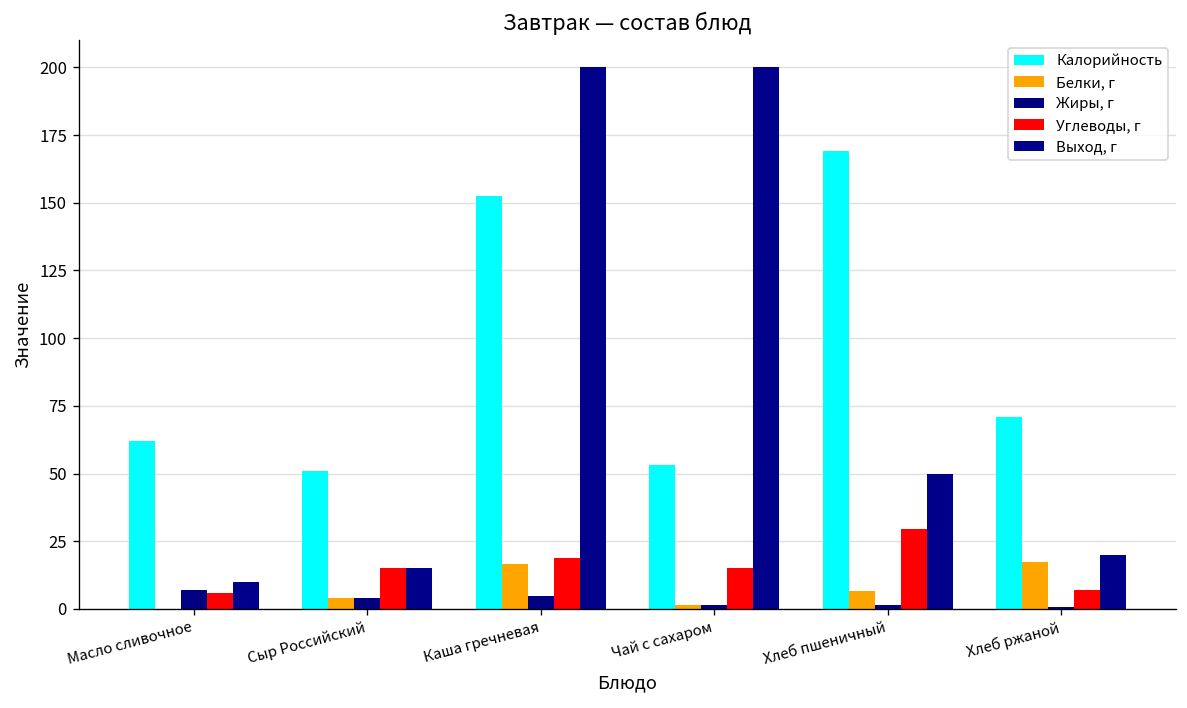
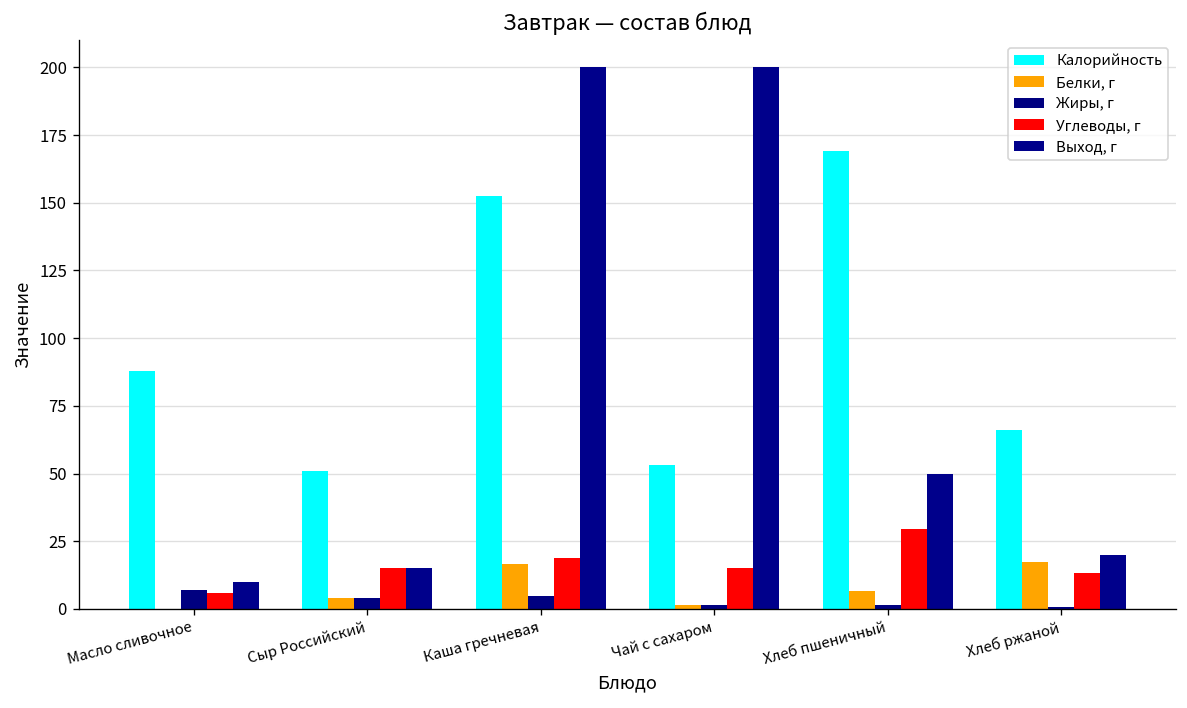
Калорийность, Масло сливочное: 62 -> 88
Калорийность, Хлеб ржаной: 71 -> 66
Углеводы, г, Хлеб ржаной: 7 -> 13
